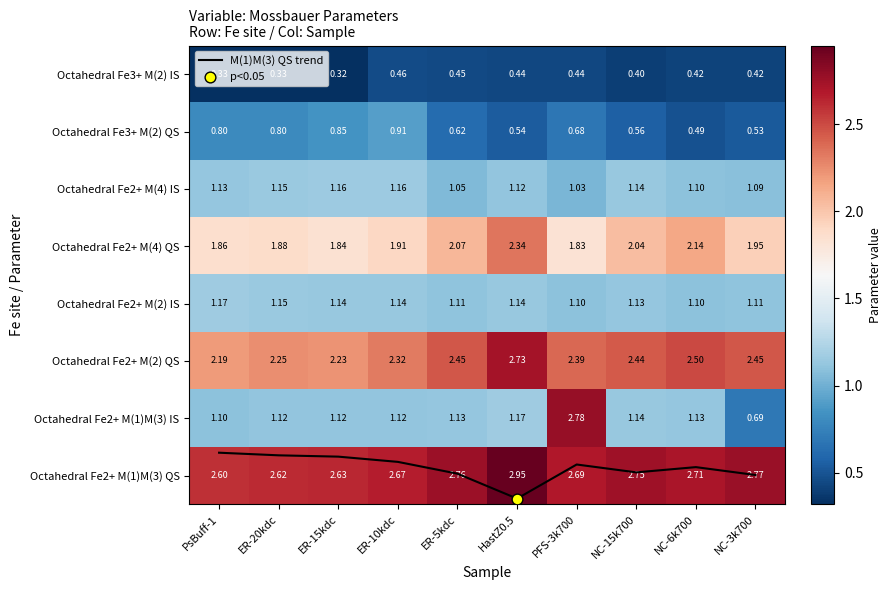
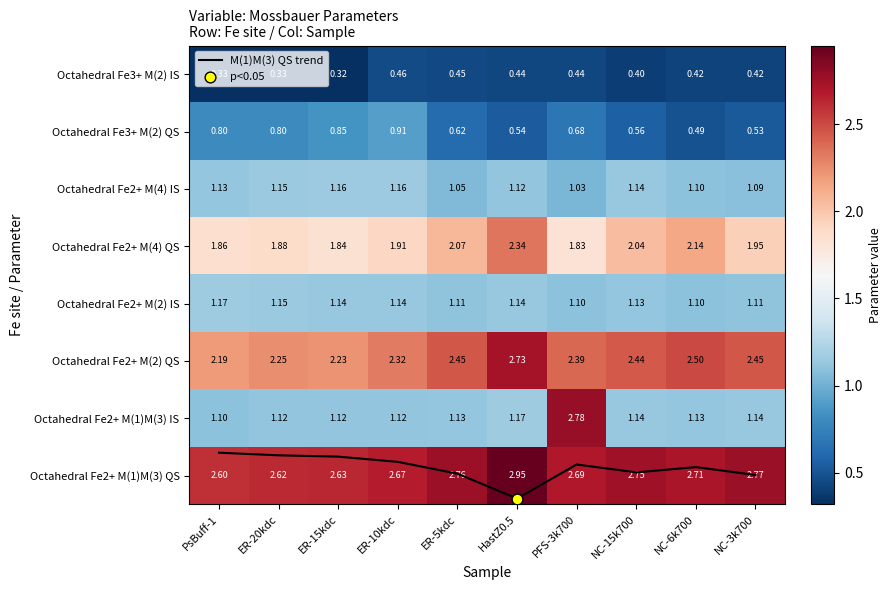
Octahedral Fe2+ M(1)M(3) IS, NC-3k700: 0.69 -> 1.14
